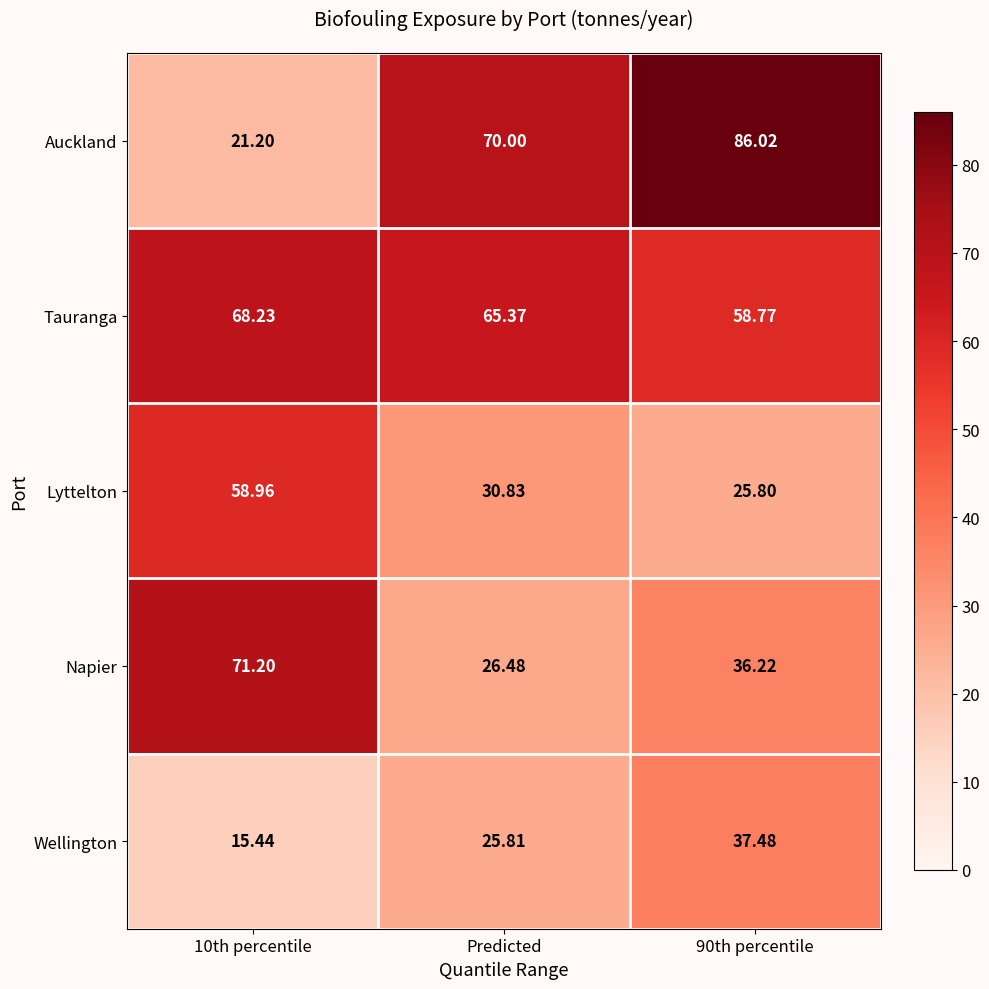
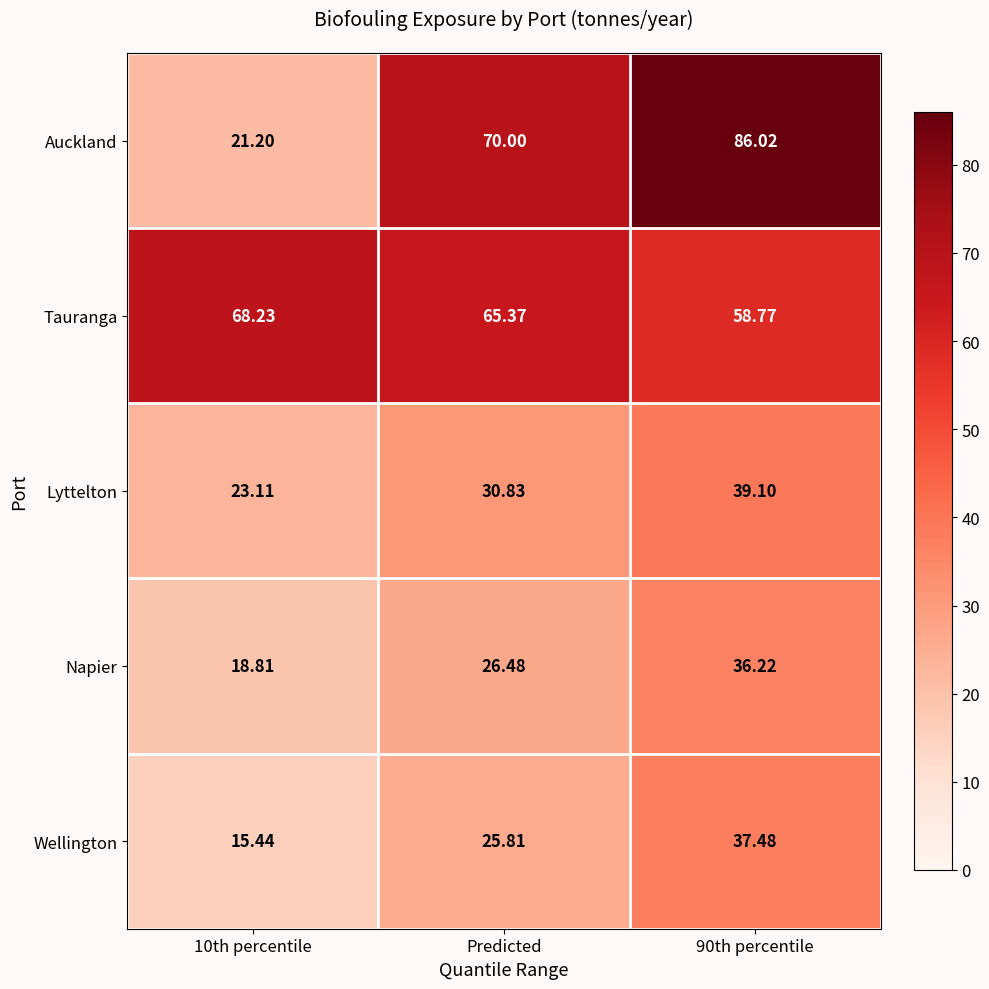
Lyttelton, 10th percentile: 58.96 -> 23.11
Lyttelton, 90th percentile: 25.80 -> 39.10
Napier, 10th percentile: 71.20 -> 18.81
